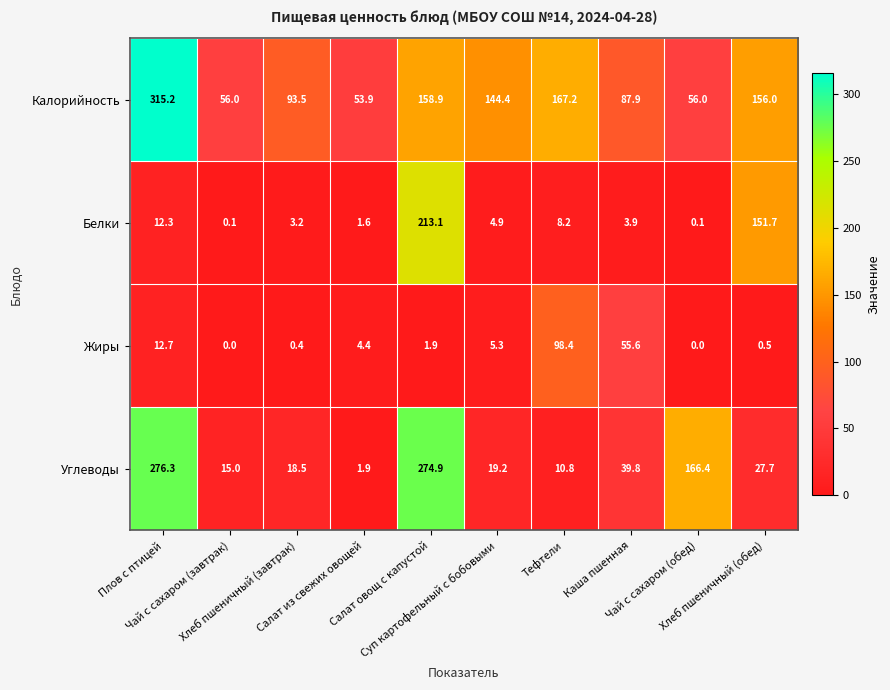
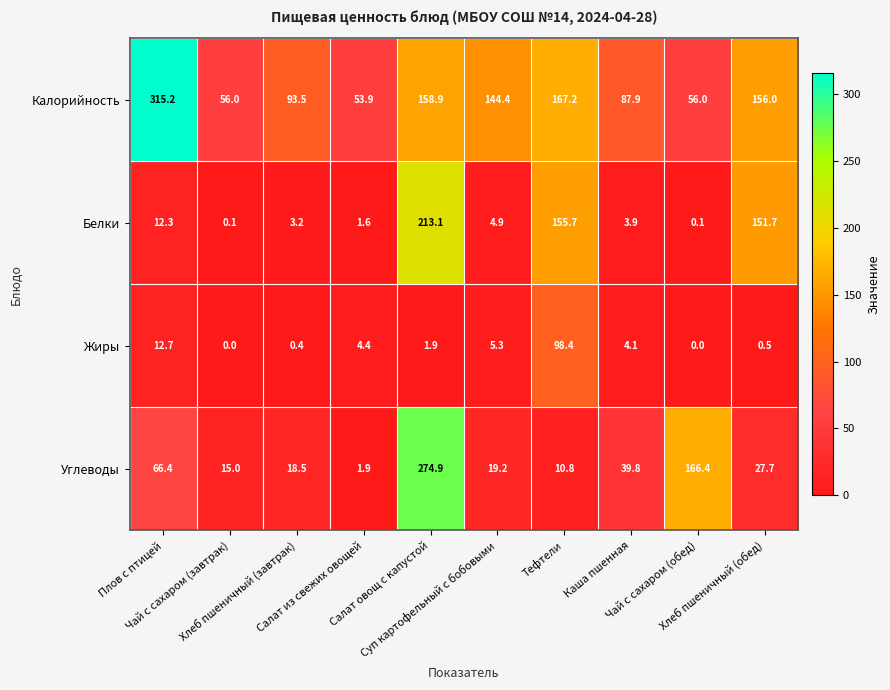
Белки, Тефтели: 8.2 -> 155.7
Жиры, Каша пшенная: 55.6 -> 4.1
Углеводы, Плов с птицей: 276.3 -> 66.4
